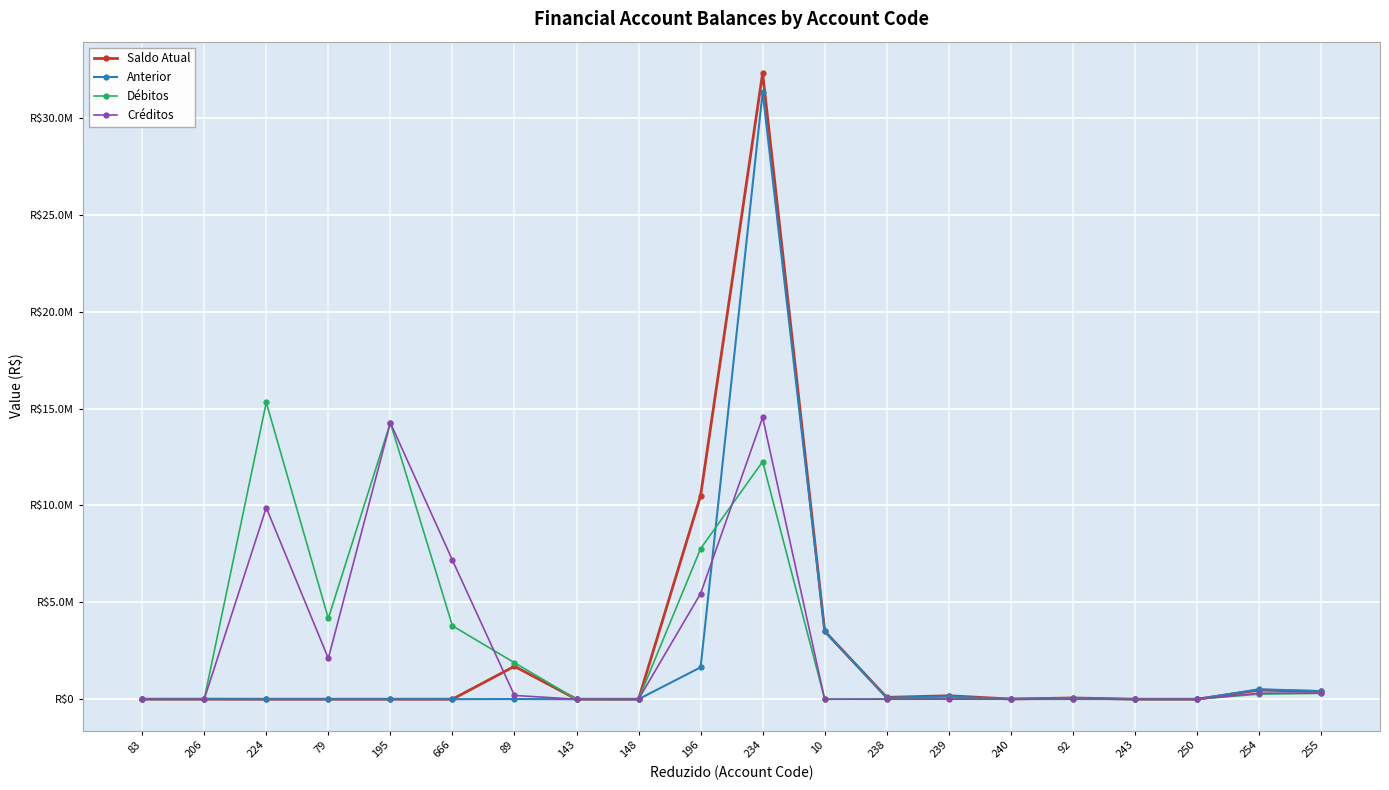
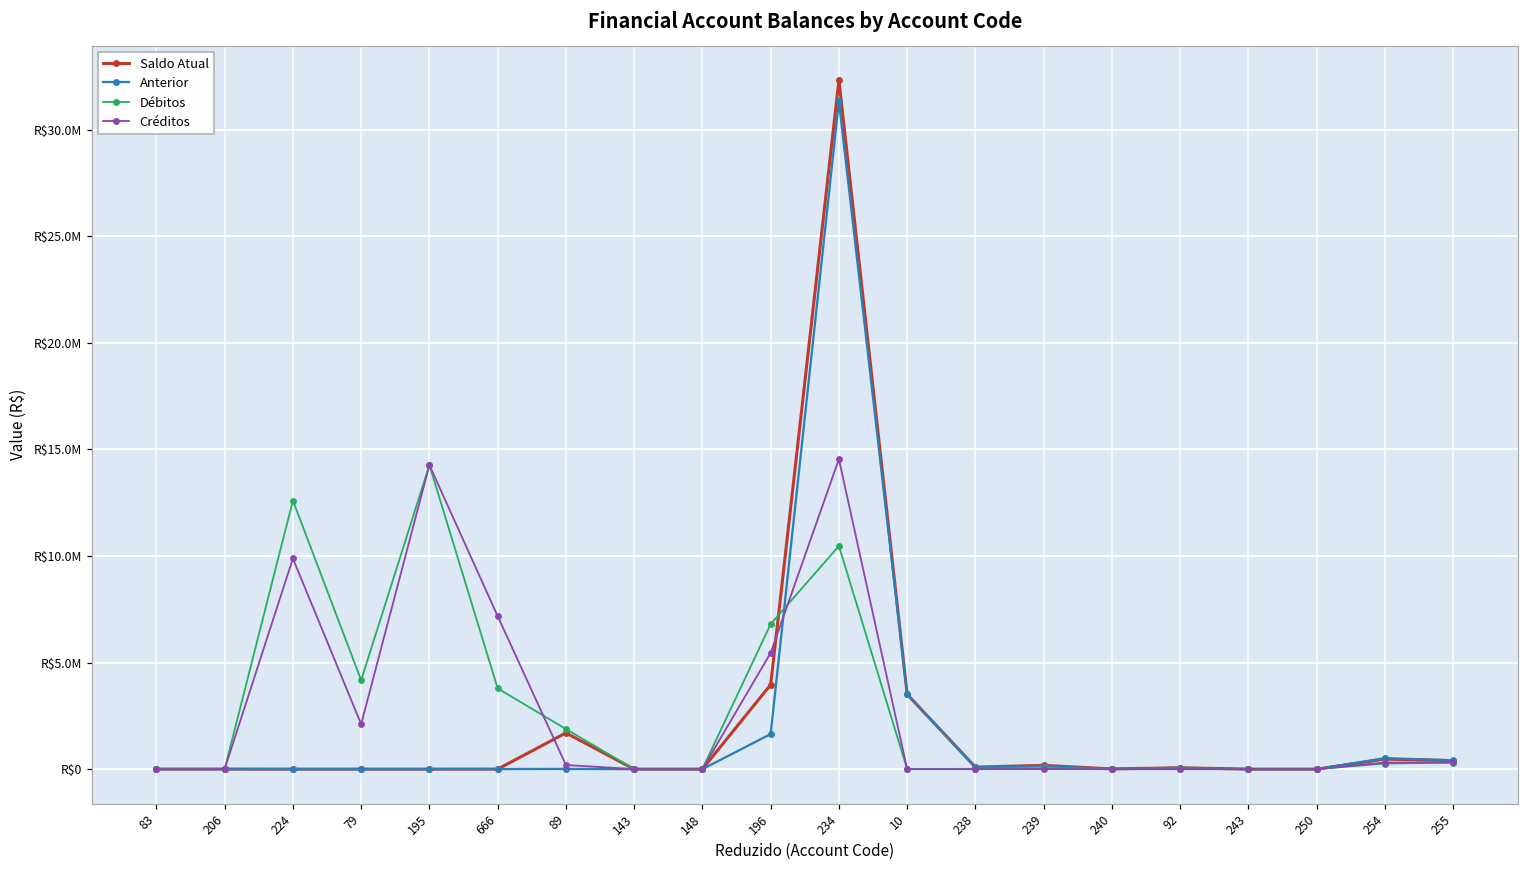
Débitos, 224: R$15300000 -> R$12600000
Saldo Atual, 196: R$10500000 -> R$4000000
Débitos, 196: R$7800000 -> R$6800000
Débitos, 234: R$12300000 -> R$10500000
